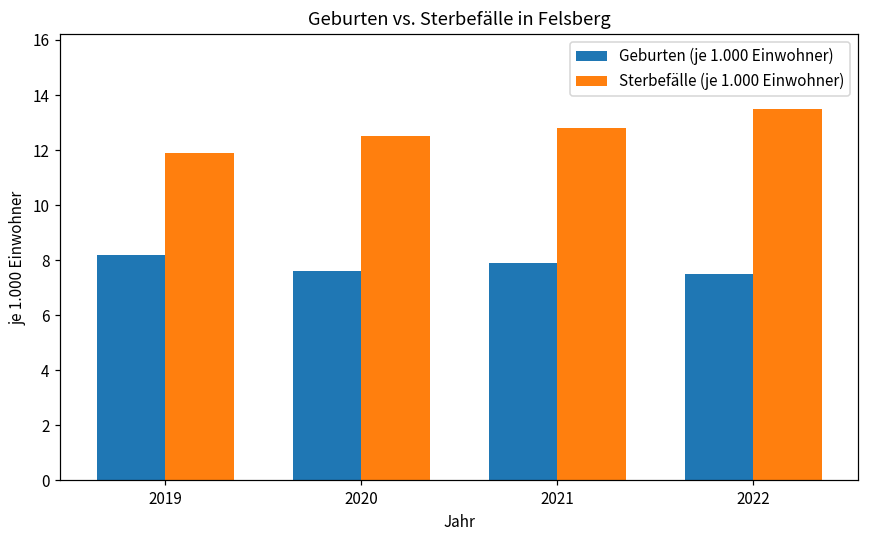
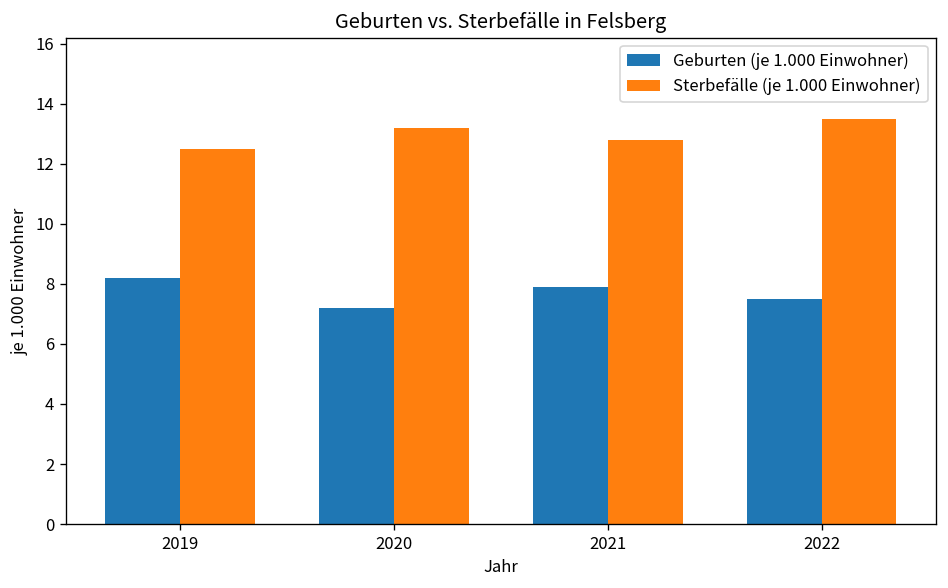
Sterbefälle (je 1.000 Einwohner), 2019: 11.9 -> 12.5
Geburten (je 1.000 Einwohner), 2020: 7.6 -> 7.2
Sterbefälle (je 1.000 Einwohner), 2020: 12.5 -> 13.2
